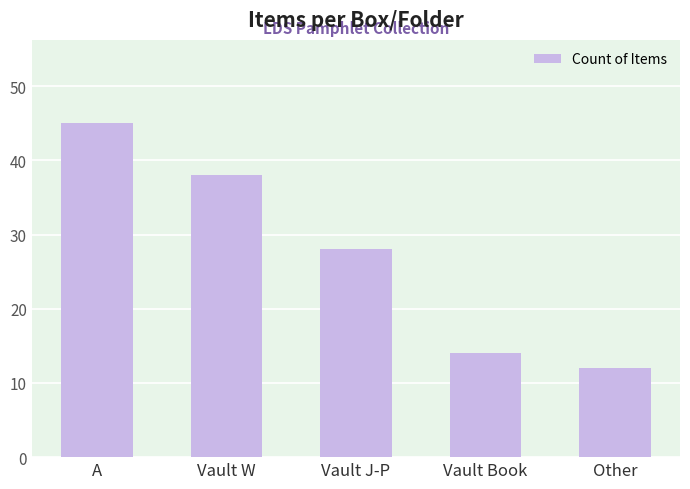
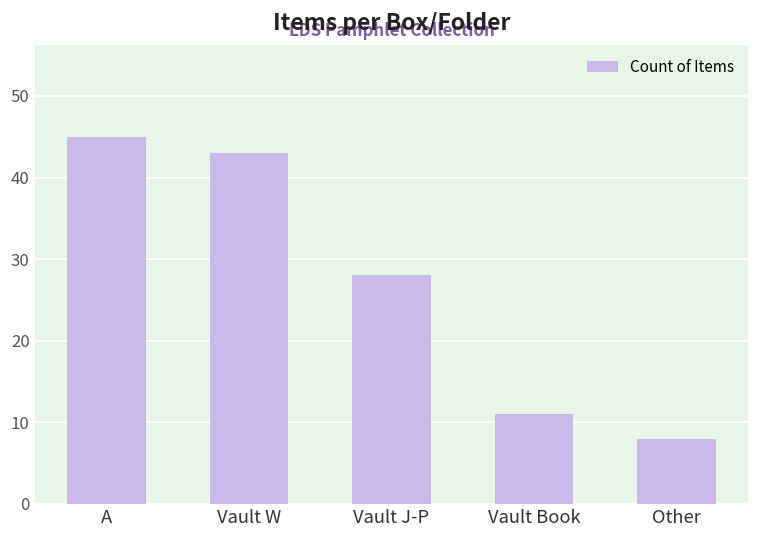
Vault W: 38 -> 43
Vault Book: 14 -> 11
Other: 12 -> 8
